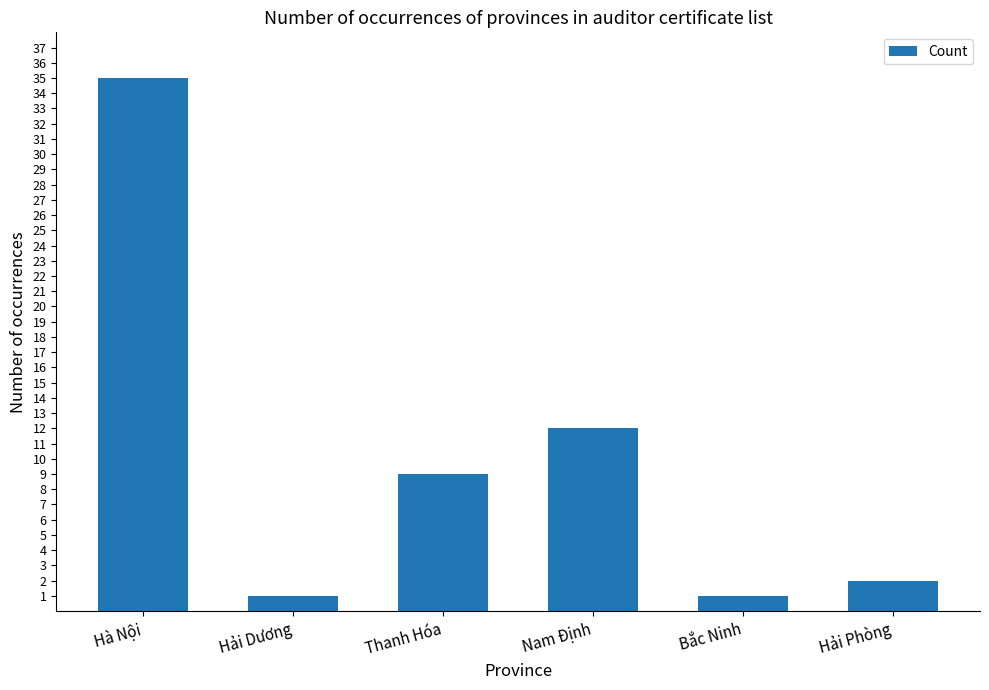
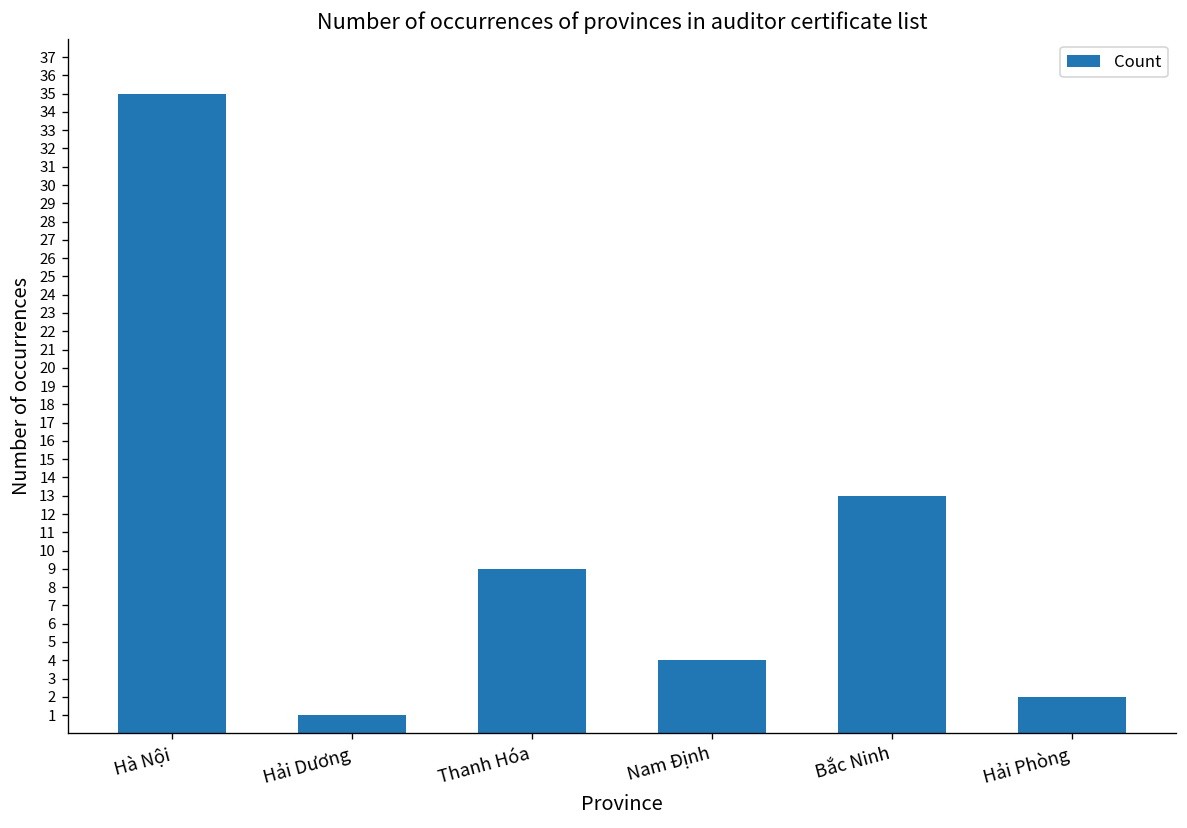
Nam Định: 12 -> 4
Bắc Ninh: 1 -> 13
